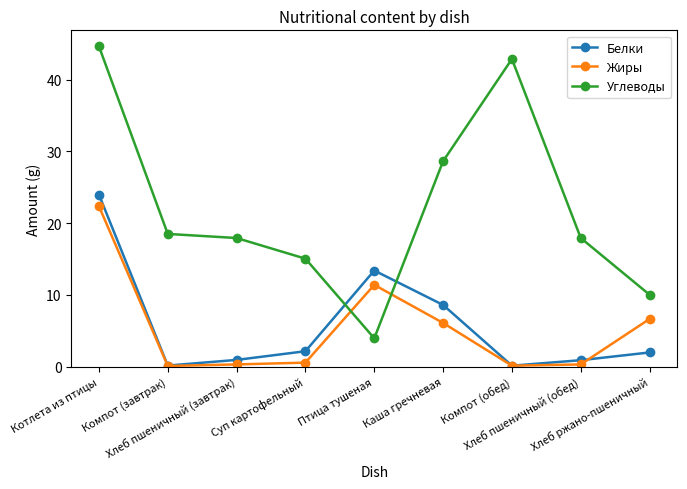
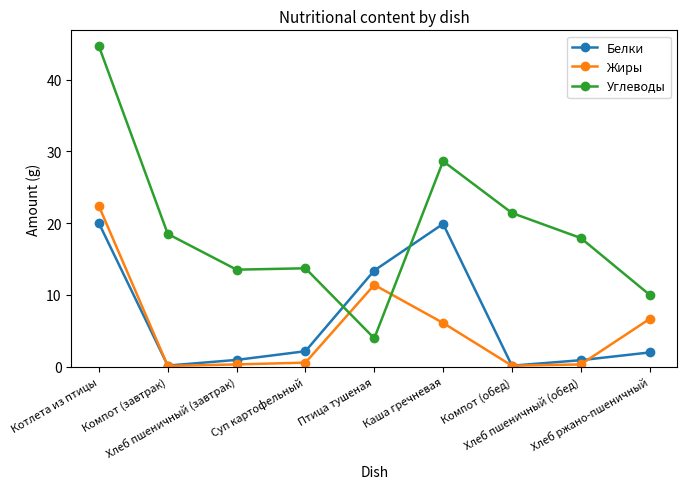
Белки, Котлета из птицы: 24 -> 20
Углеводы, Хлеб пшеничный (завтрак): 18 -> 14
Углеводы, Суп картофельный: 15 -> 14
Белки, Каша гречневая: 9 -> 20
Углеводы, Компот (обед): 43 -> 21
